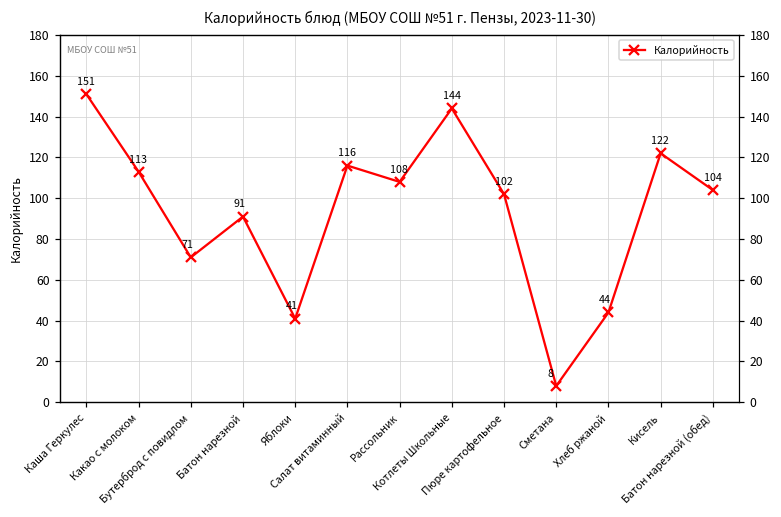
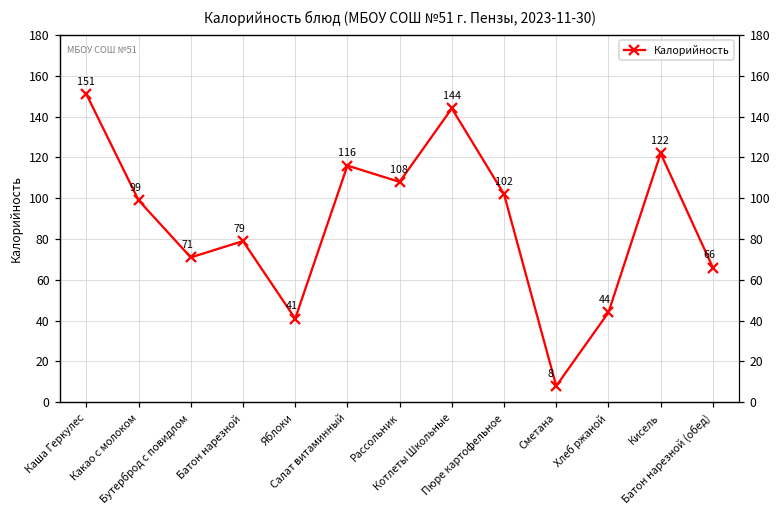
Какао с молоком: 113 -> 99
Батон нарезной: 91 -> 79
Батон нарезной (обед): 104 -> 66
